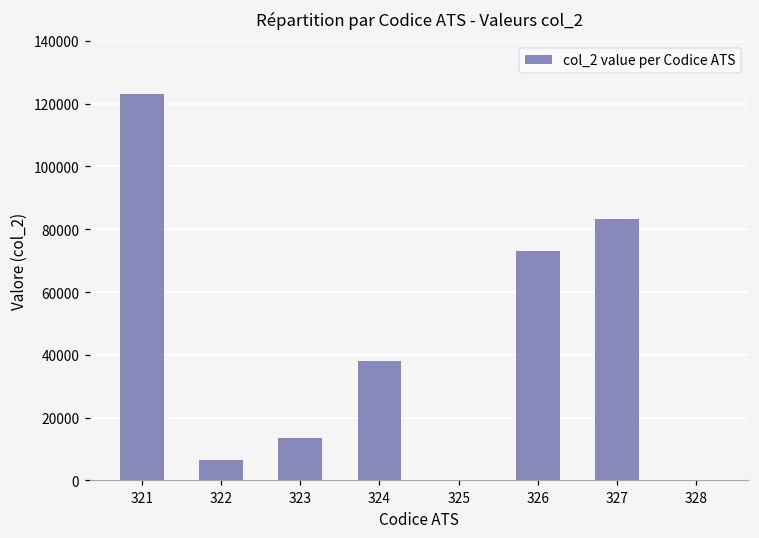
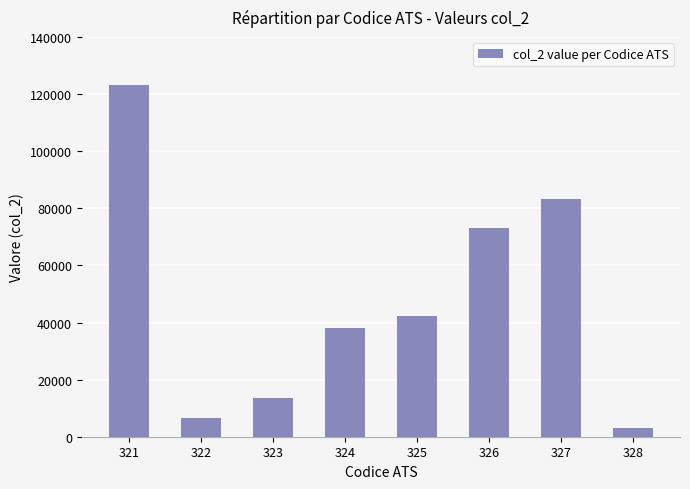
325: 0 -> 42000
328: 0 -> 3000
